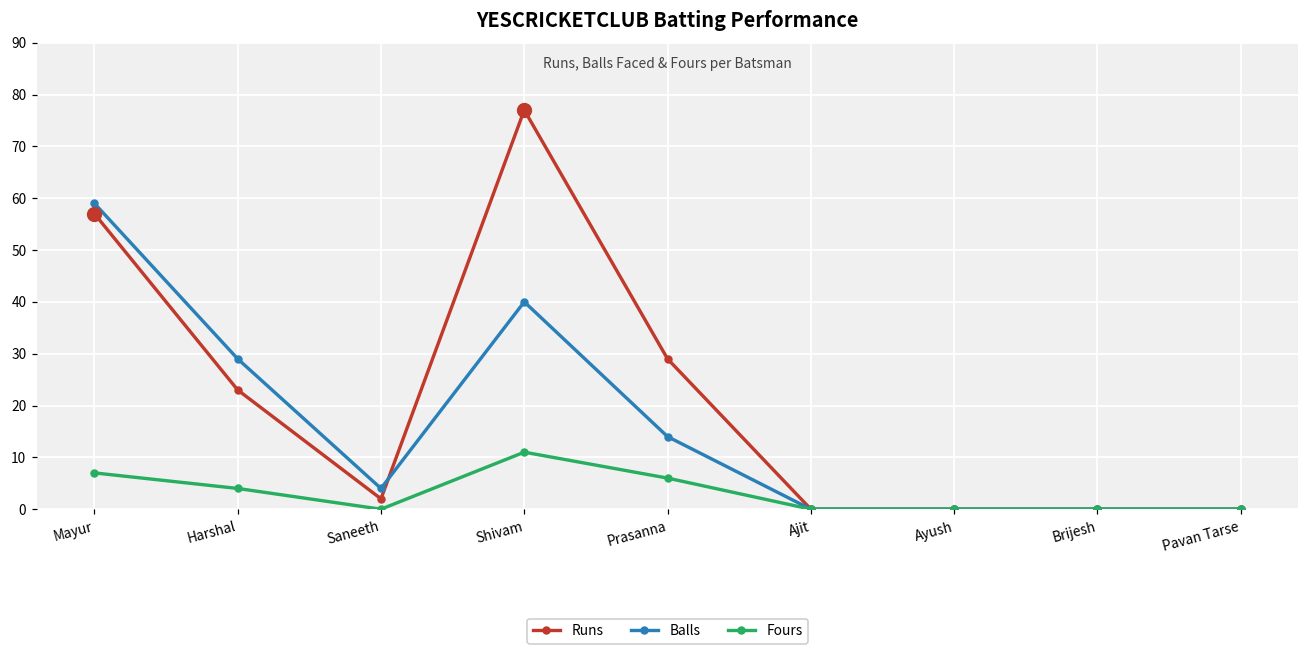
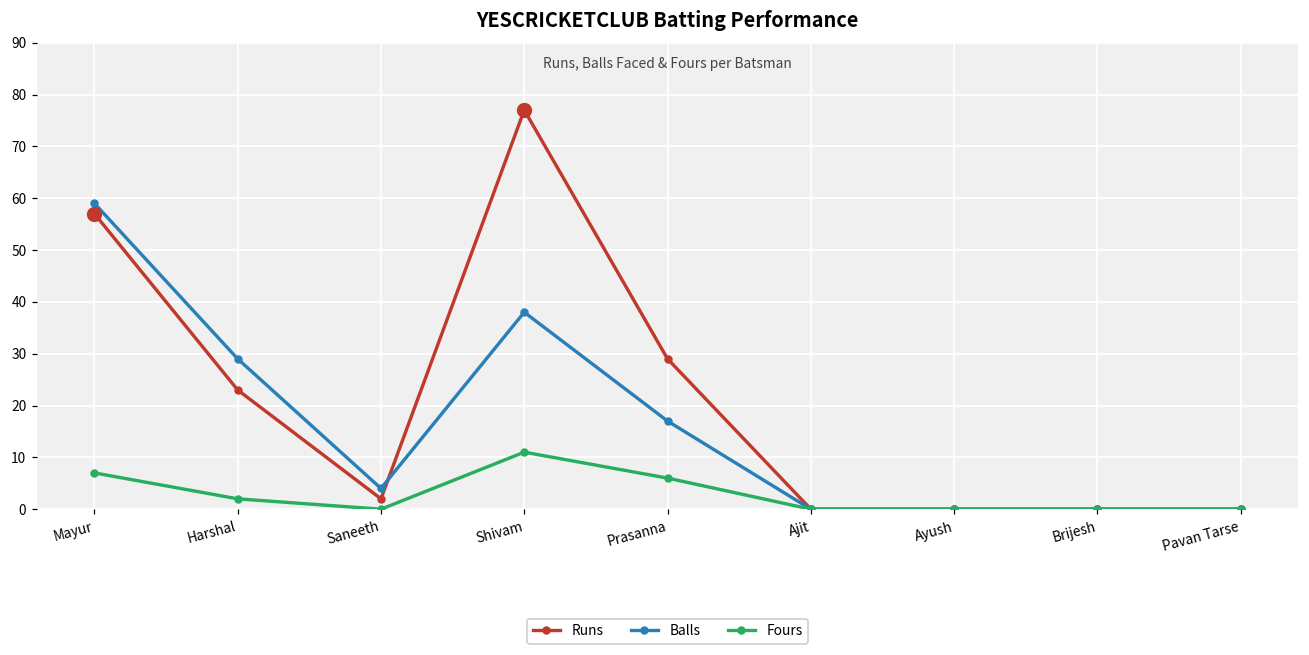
Fours, Harshal: 4 -> 2
Balls, Shivam: 40 -> 38
Balls, Prasanna: 14 -> 17
